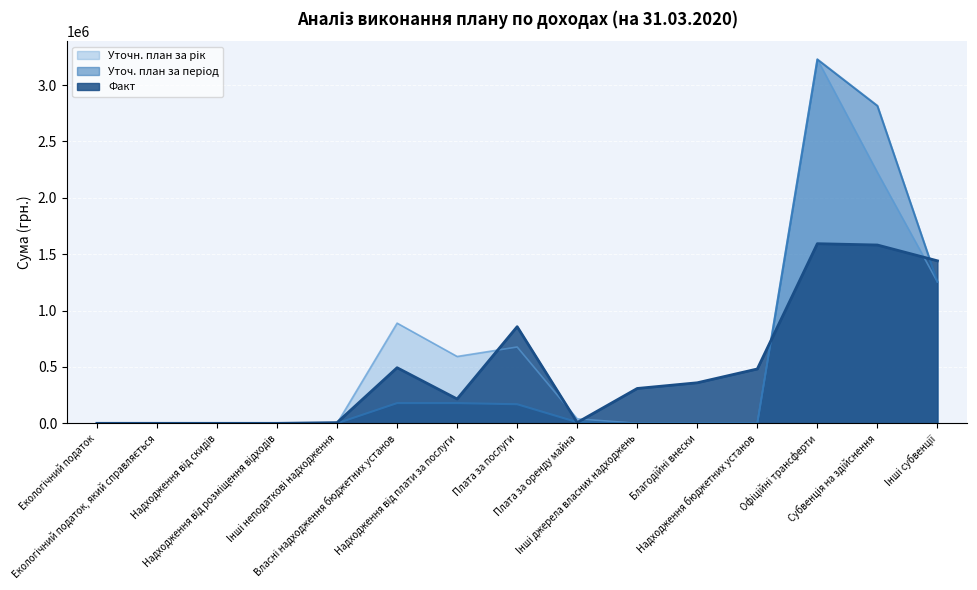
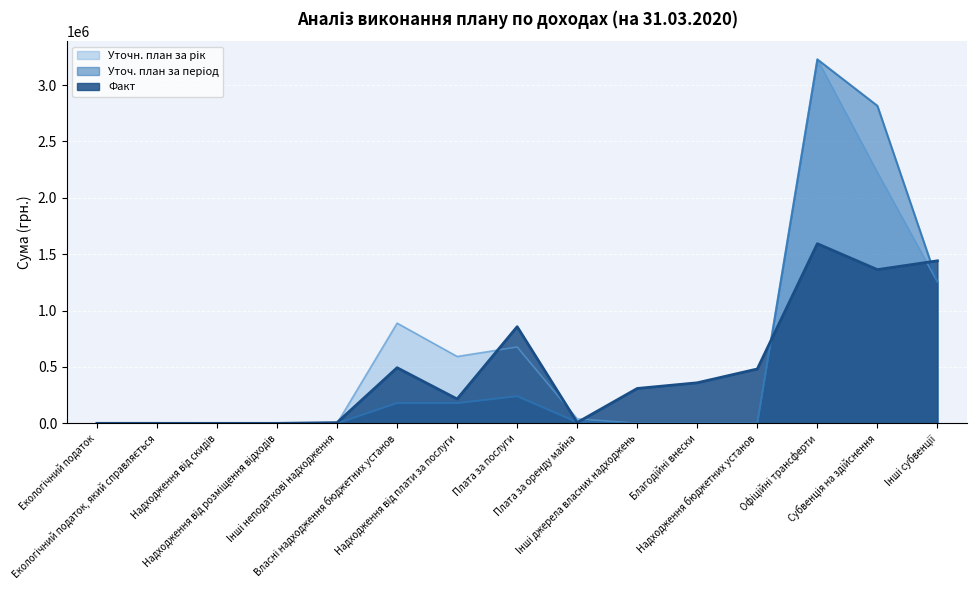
Уточ. план за період, Плата за послуги: 170000 -> 240000
Факт, Субвенція на здійснення: 1580000 -> 1360000
